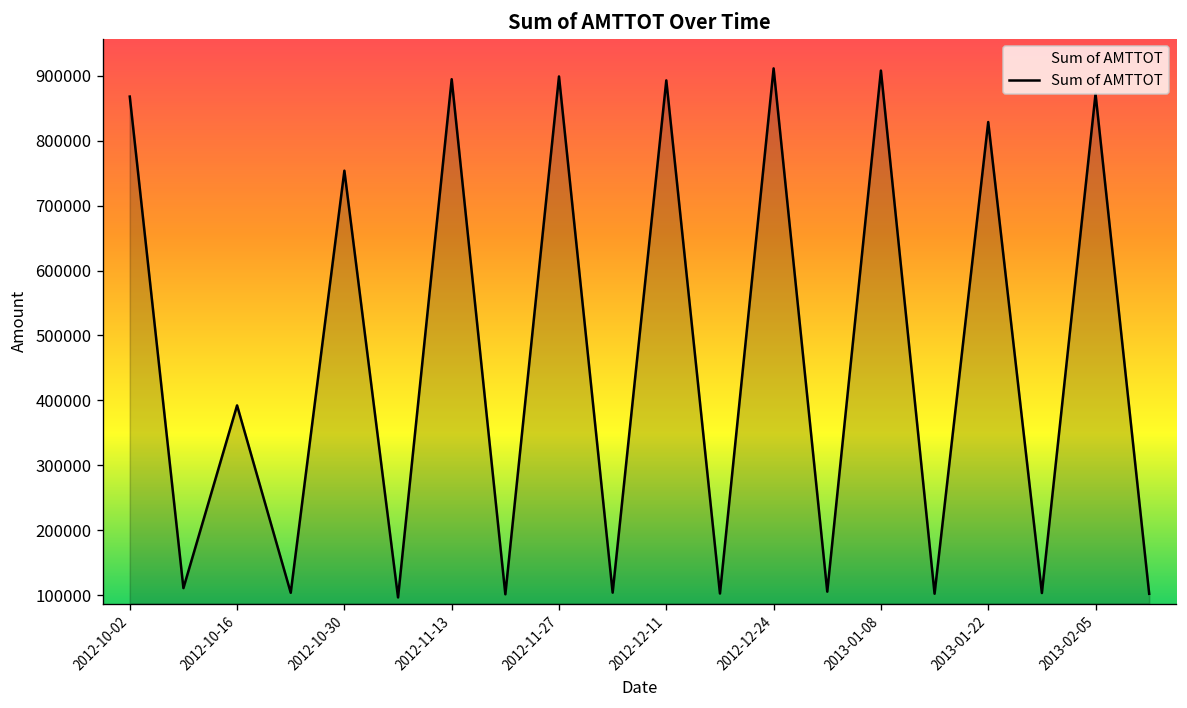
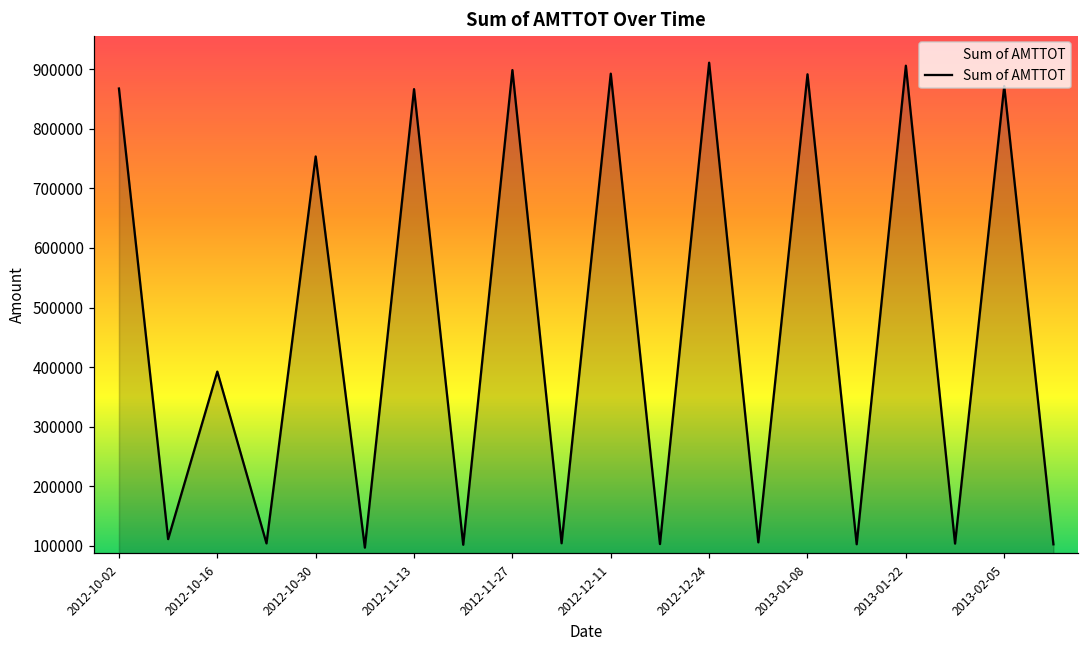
2012-11-13: 890000 -> 870000
2013-01-08: 910000 -> 890000
2013-01-22: 830000 -> 910000
